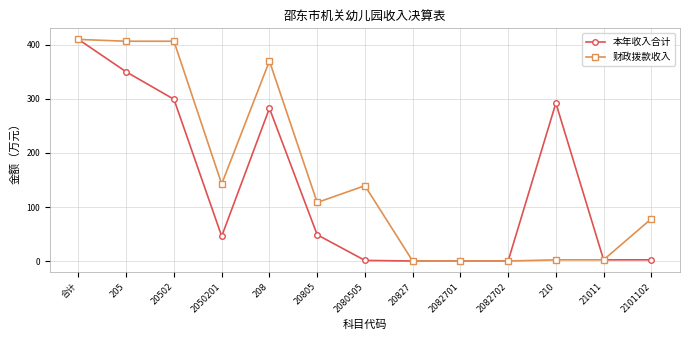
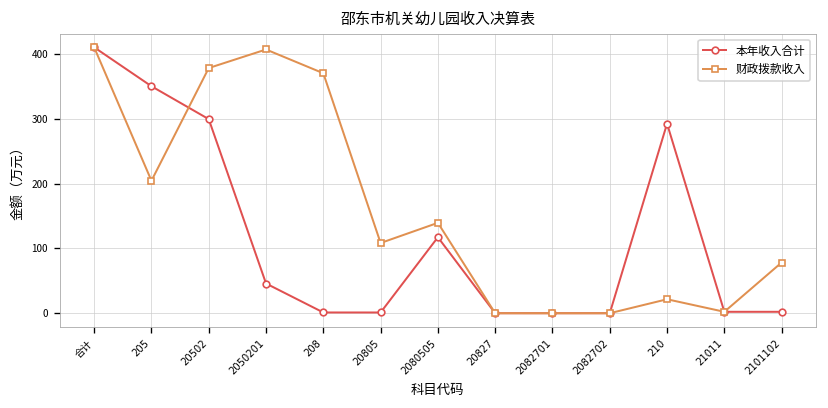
财政拨款收入, 205: 410 -> 200
财政拨款收入, 20502: 410 -> 380
财政拨款收入, 2050201: 140 -> 410
本年收入合计, 208: 280 -> 0
本年收入合计, 20805: 50 -> 0
本年收入合计, 2080505: 0 -> 120
财政拨款收入, 210: 0 -> 20
